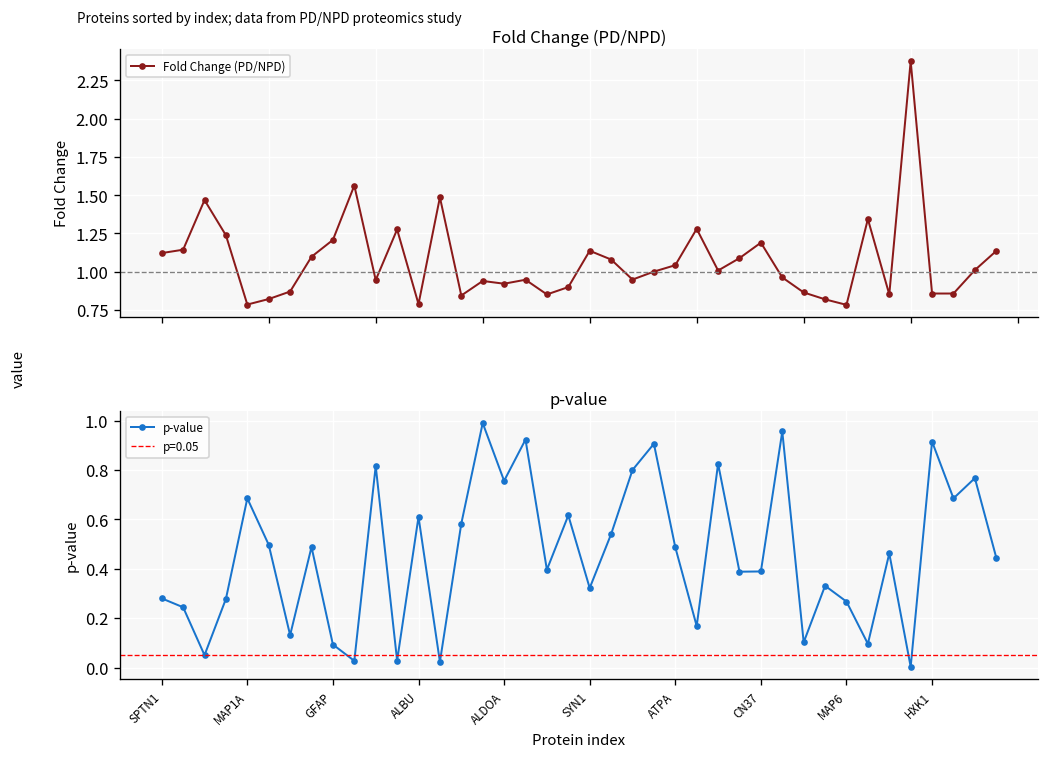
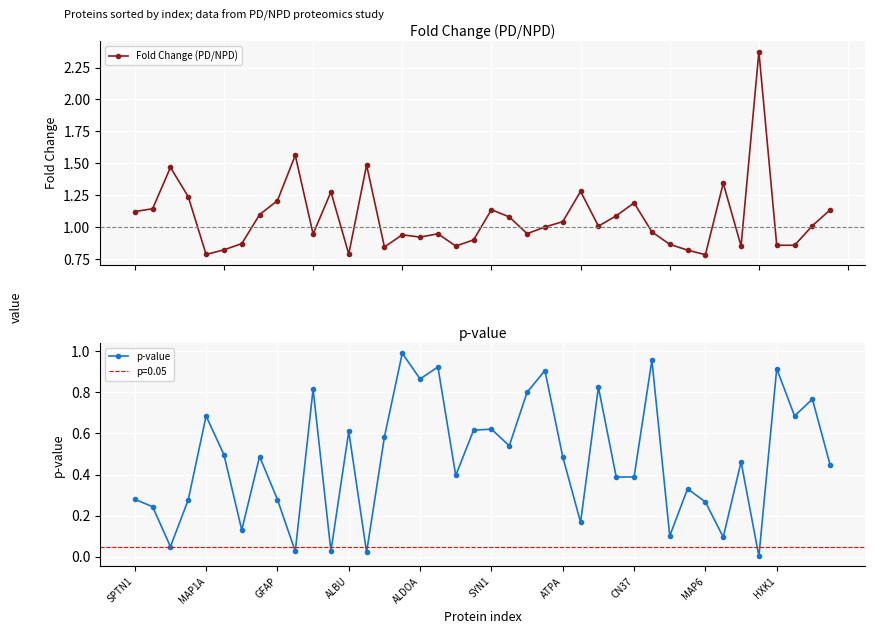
p-value, GFAP: 0.09 -> 0.28
p-value, ALDOA: 0.76 -> 0.87
p-value, SYN1: 0.32 -> 0.62
